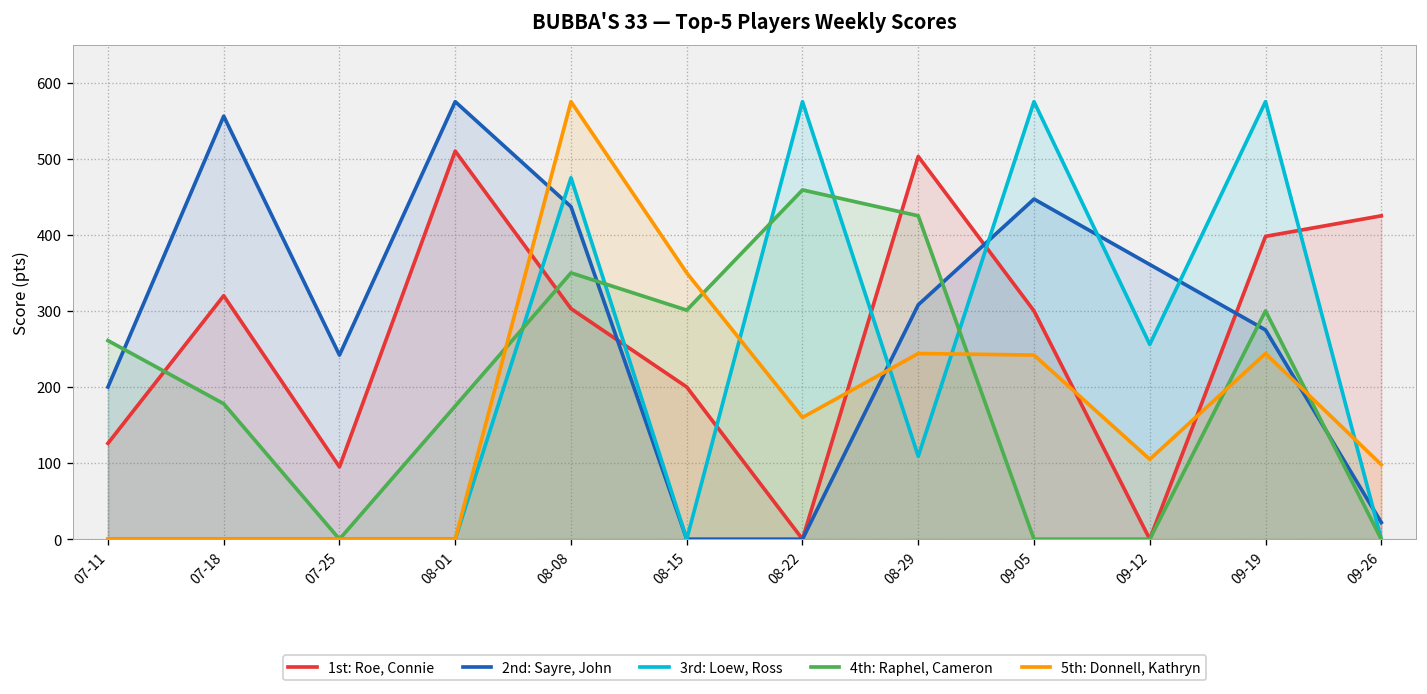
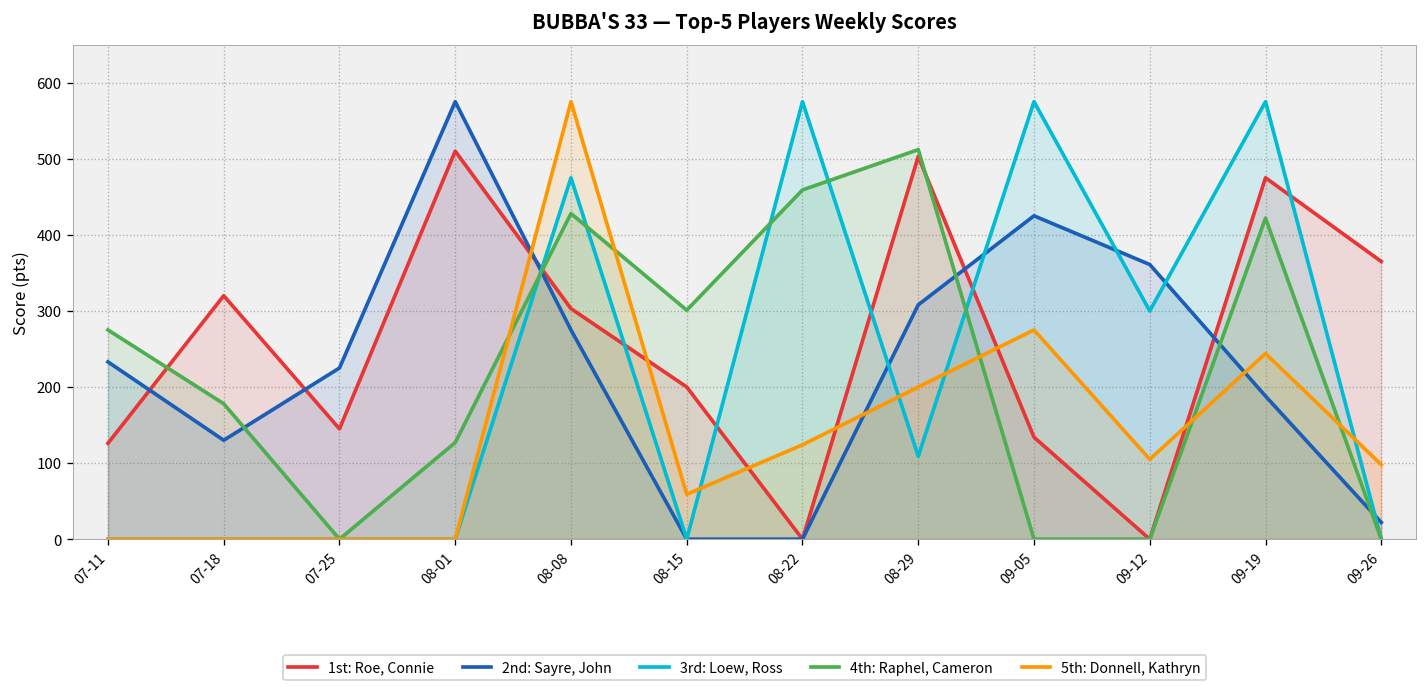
2nd: Sayre, John, 07-11: 200 -> 230
4th: Raphel, Cameron, 07-11: 260 -> 280
2nd: Sayre, John, 07-18: 560 -> 130
1st: Roe, Connie, 07-25: 100 -> 150
2nd: Sayre, John, 07-25: 240 -> 230
4th: Raphel, Cameron, 08-01: 180 -> 130
2nd: Sayre, John, 08-08: 440 -> 280
4th: Raphel, Cameron, 08-08: 350 -> 430
5th: Donnell, Kathryn, 08-15: 350 -> 60
5th: Donnell, Kathryn, 08-22: 160 -> 120
4th: Raphel, Cameron, 08-29: 430 -> 510
5th: Donnell, Kathryn, 08-29: 240 -> 200
1st: Roe, Connie, 09-05: 300 -> 130
2nd: Sayre, John, 09-05: 450 -> 430
5th: Donnell, Kathryn, 09-05: 240 -> 280
3rd: Loew, Ross, 09-12: 260 -> 300
1st: Roe, Connie, 09-19: 400 -> 480
2nd: Sayre, John, 09-19: 280 -> 190
4th: Raphel, Cameron, 09-19: 300 -> 420
1st: Roe, Connie, 09-26: 430 -> 370
